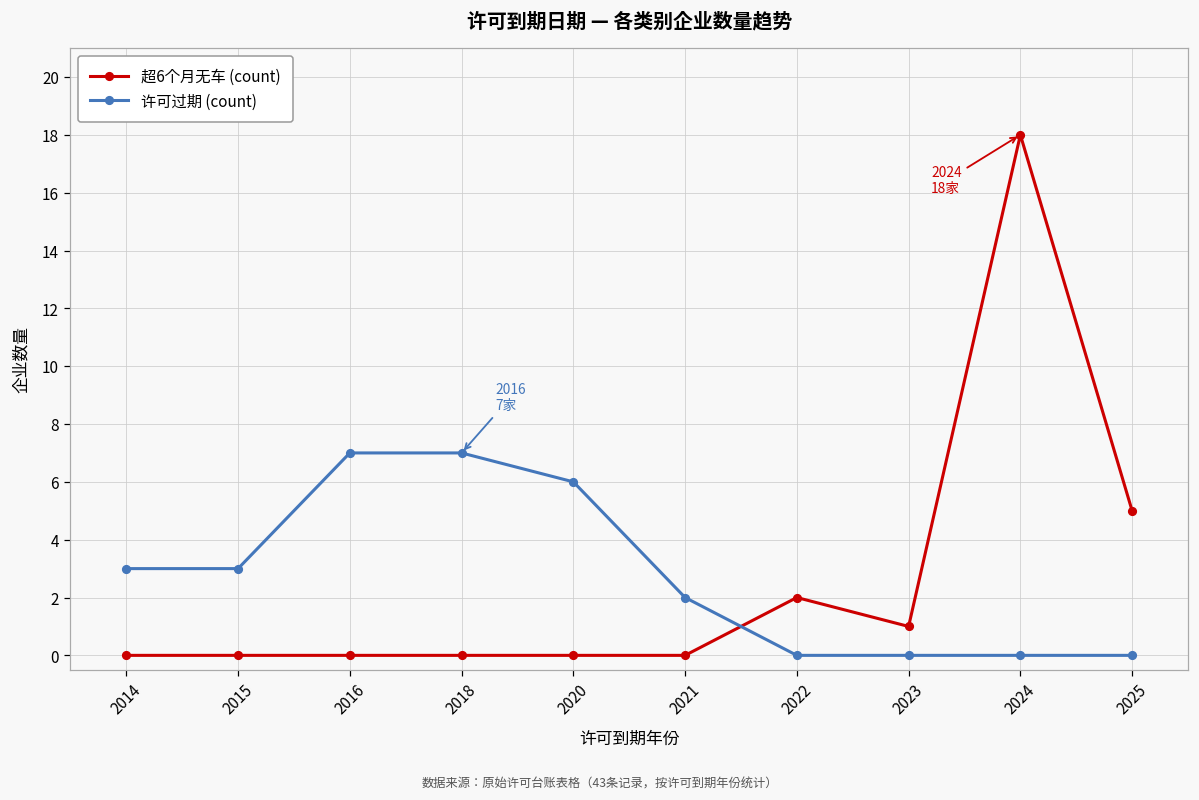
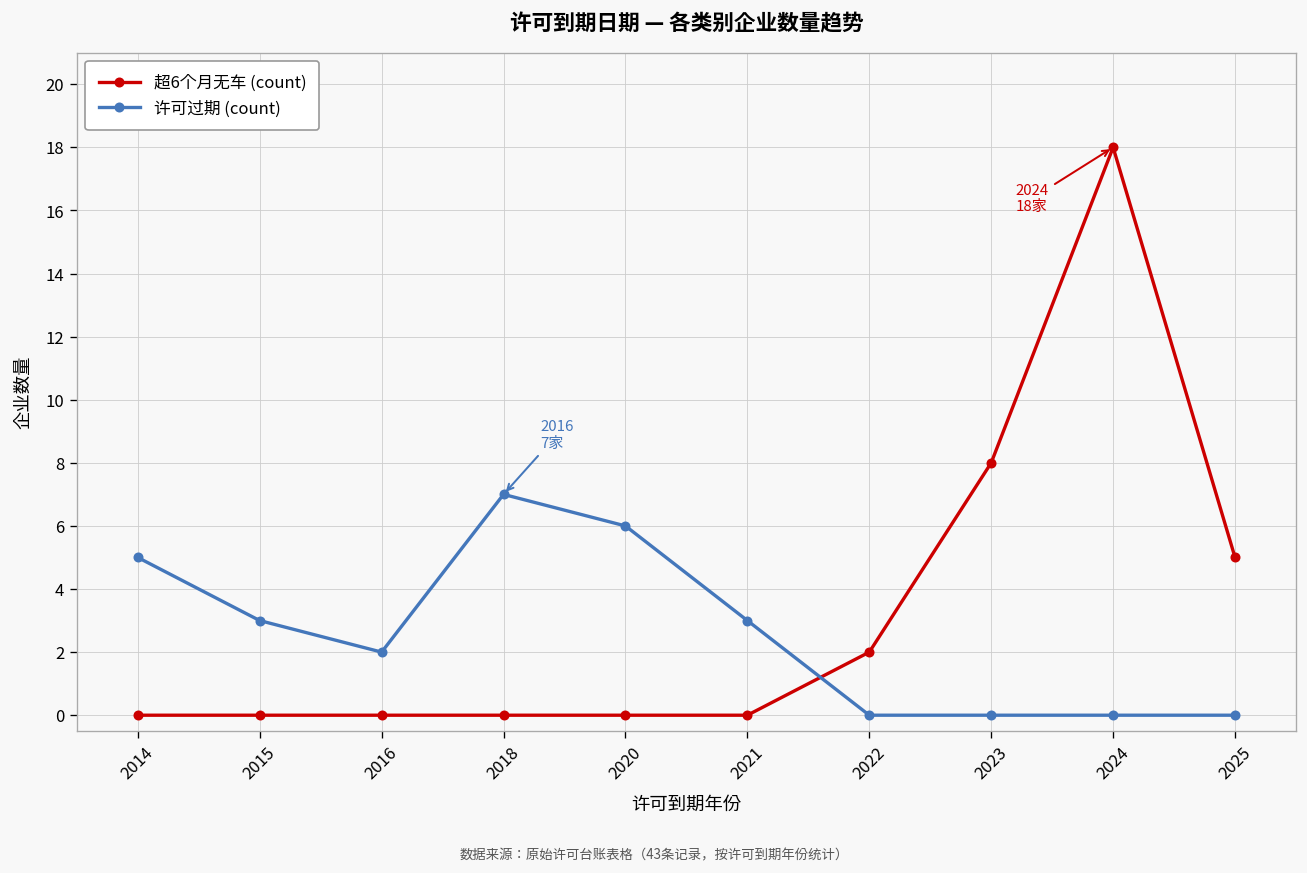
许可过期 (count), 2014: 3 -> 5
许可过期 (count), 2016: 7 -> 2
许可过期 (count), 2021: 2 -> 3
超6个月无车 (count), 2023: 1 -> 8
